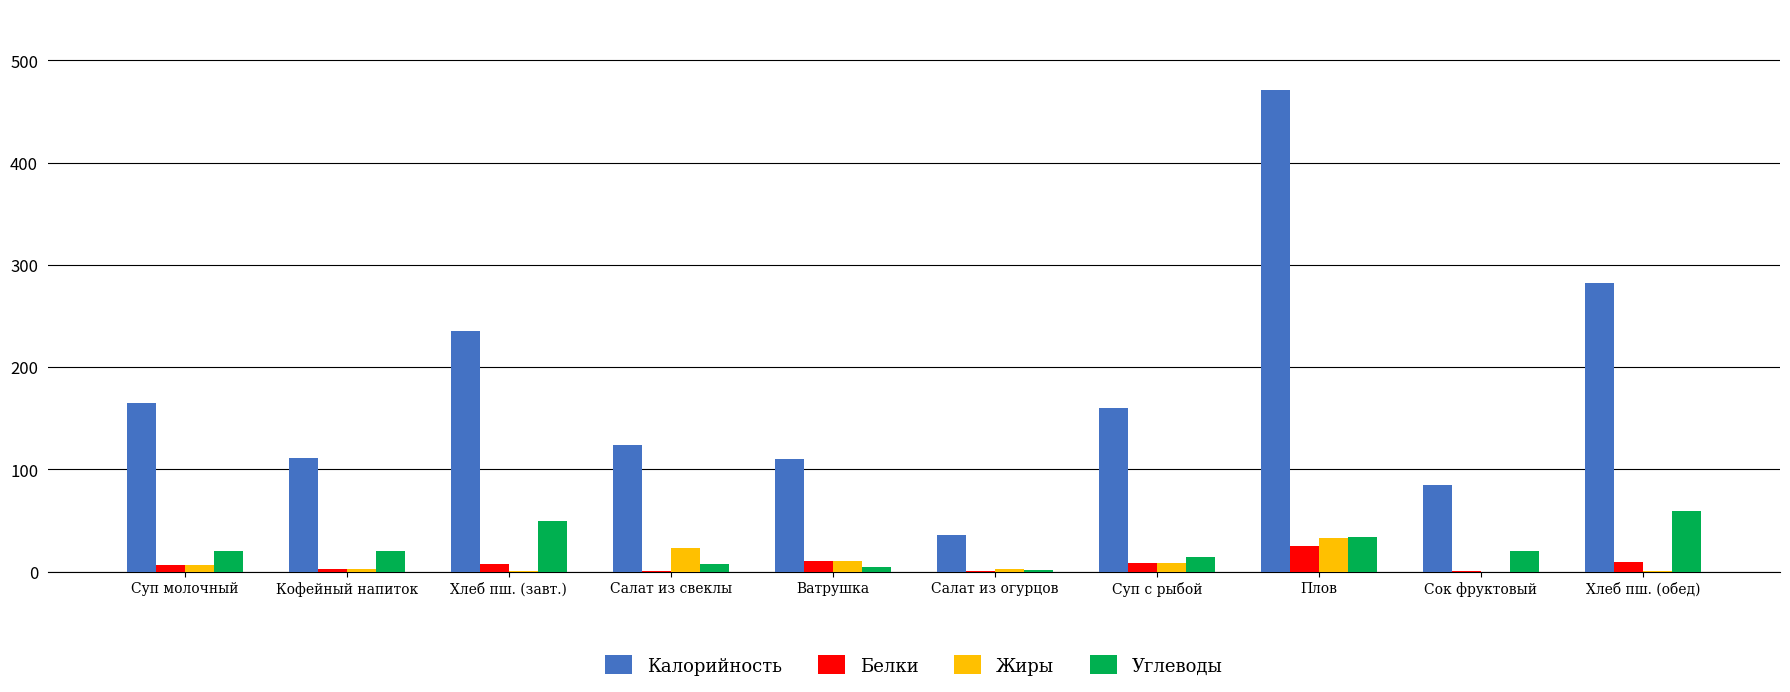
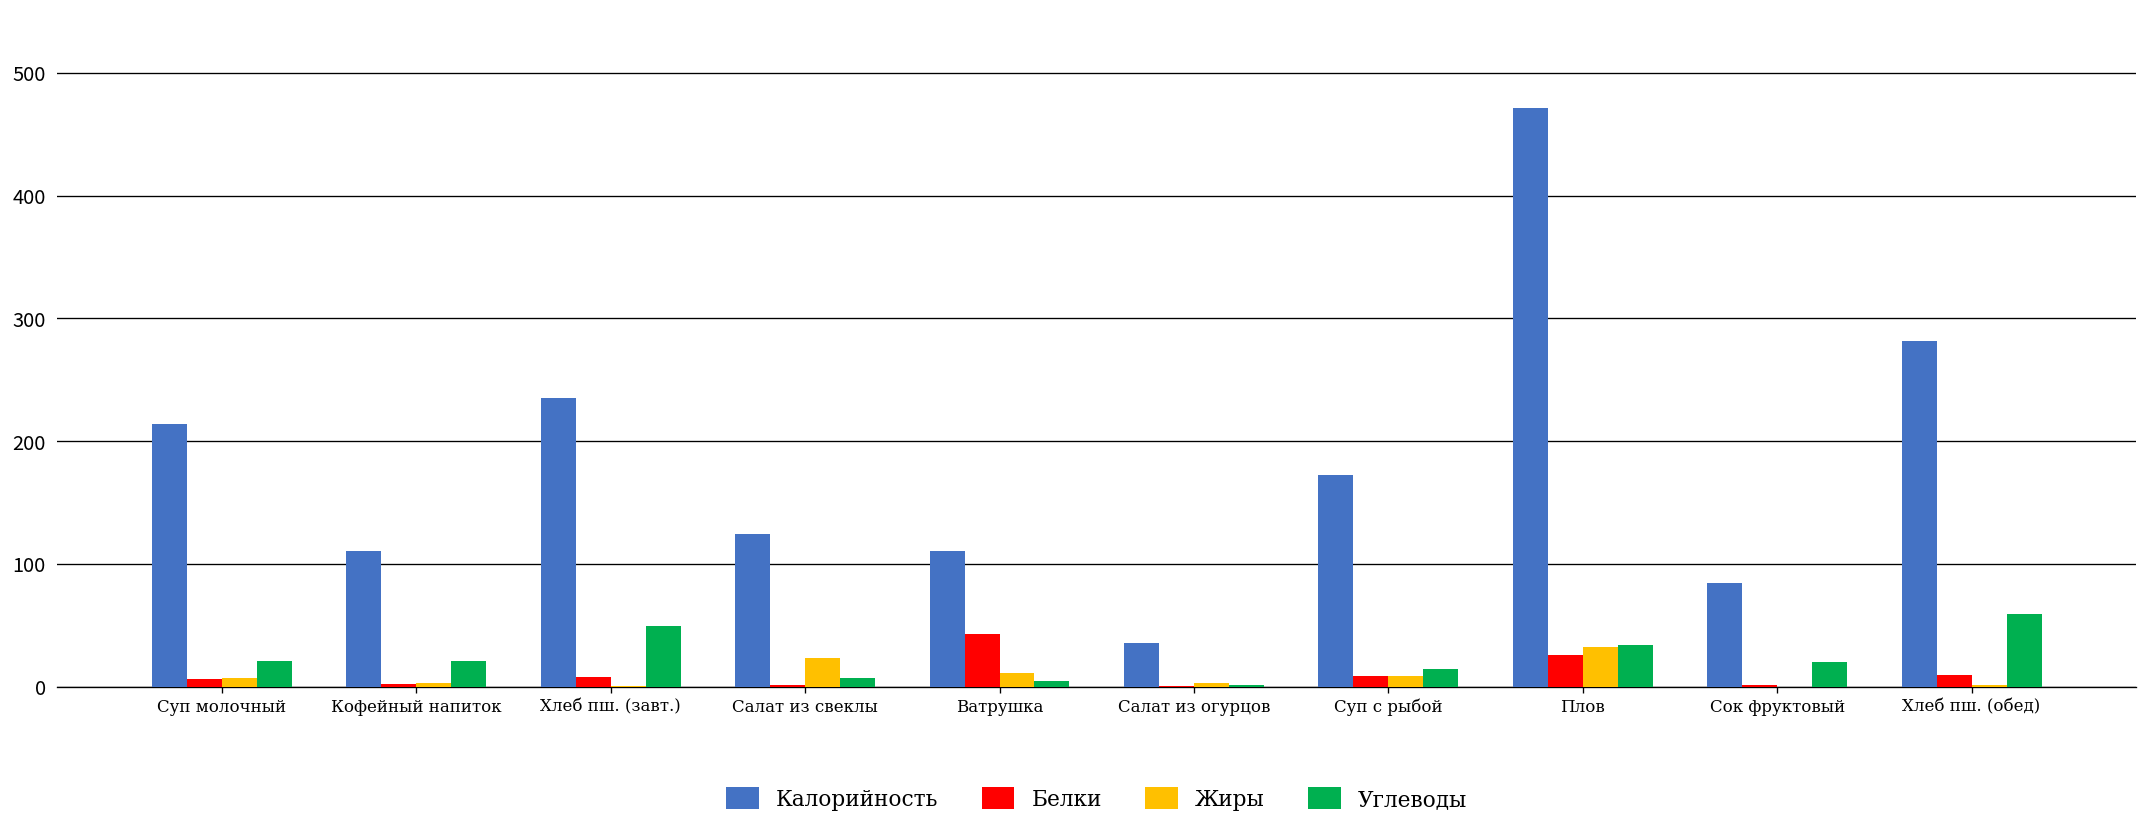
Калорийность, Суп молочный: 165 -> 214
Белки, Ватрушка: 10 -> 43
Калорийность, Суп с рыбой: 160 -> 172
